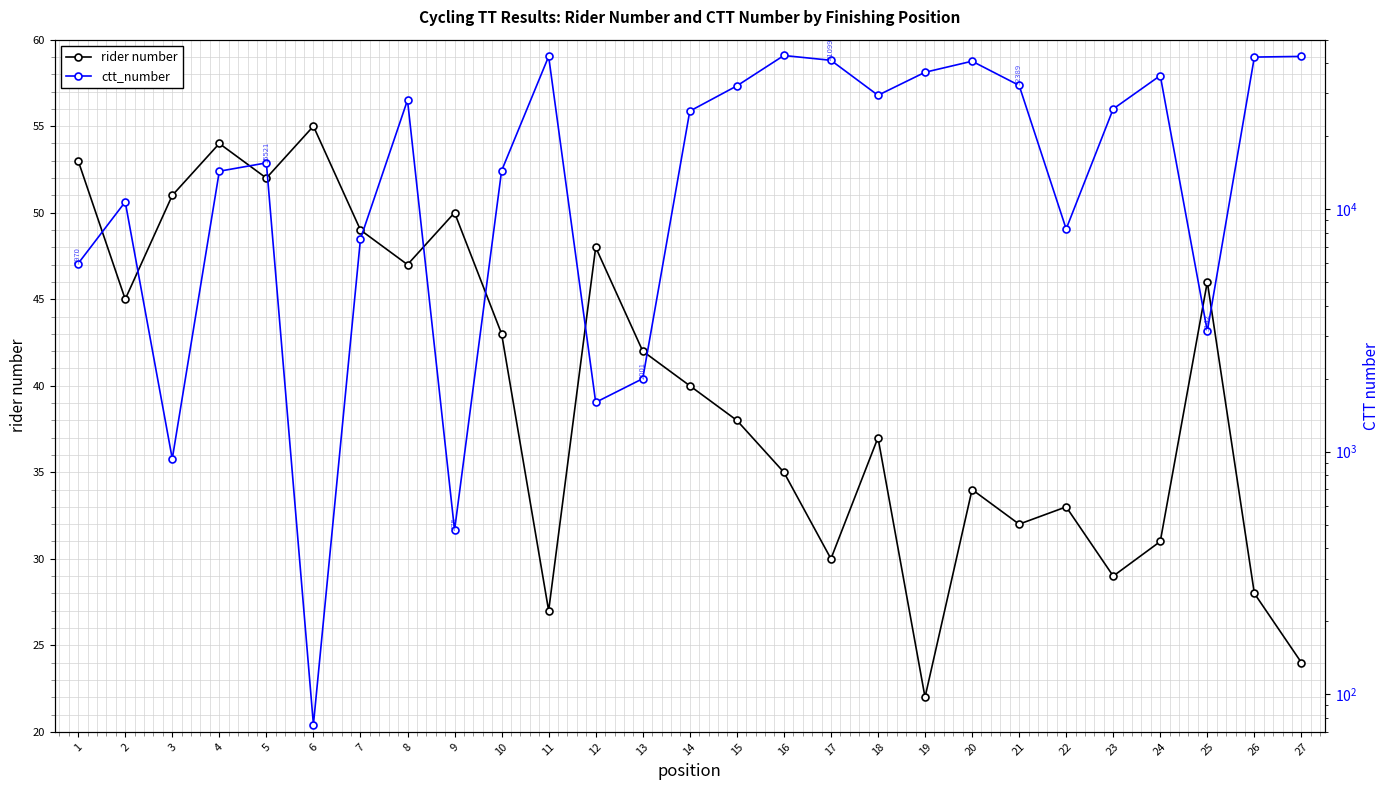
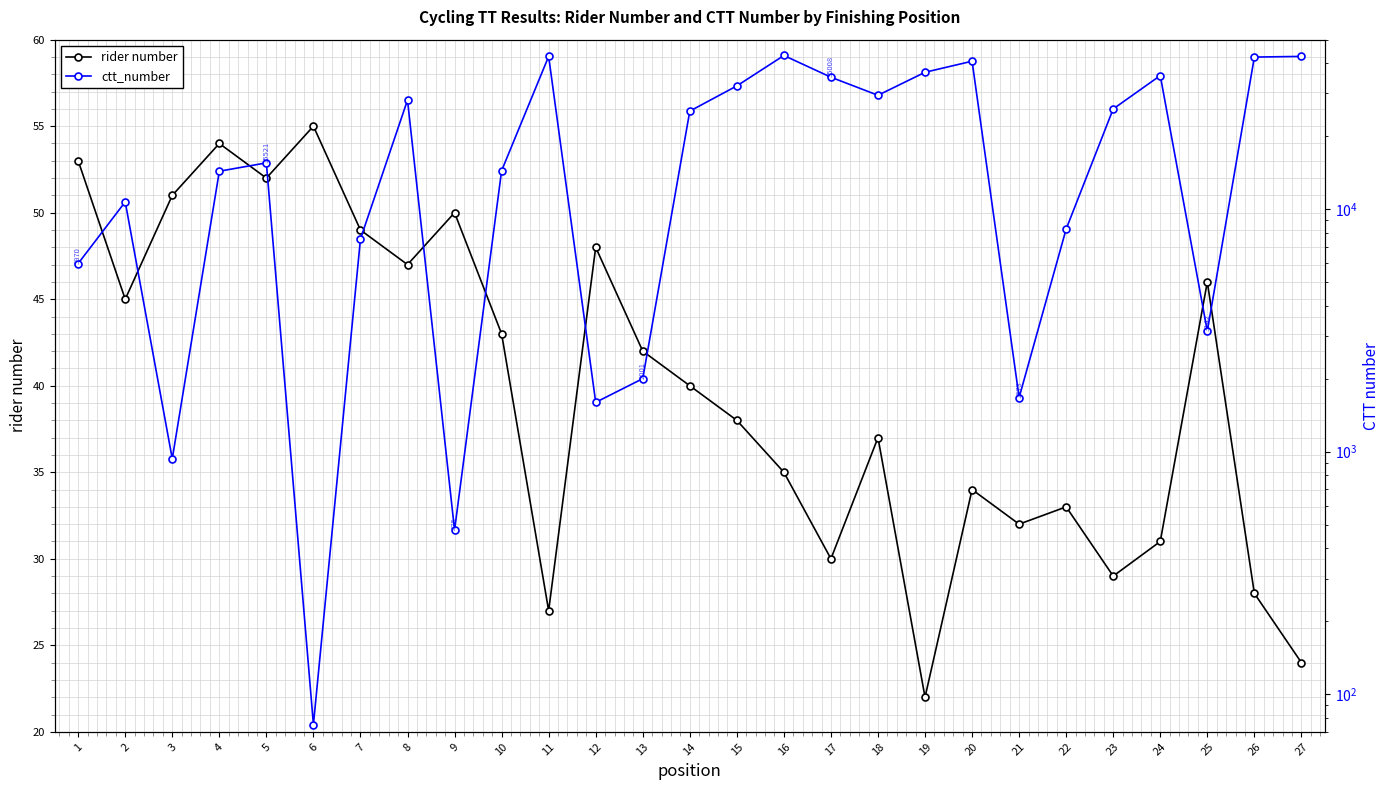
ctt_number, 17: 41099 -> 35008
ctt_number, 21: 32389 -> 1673
